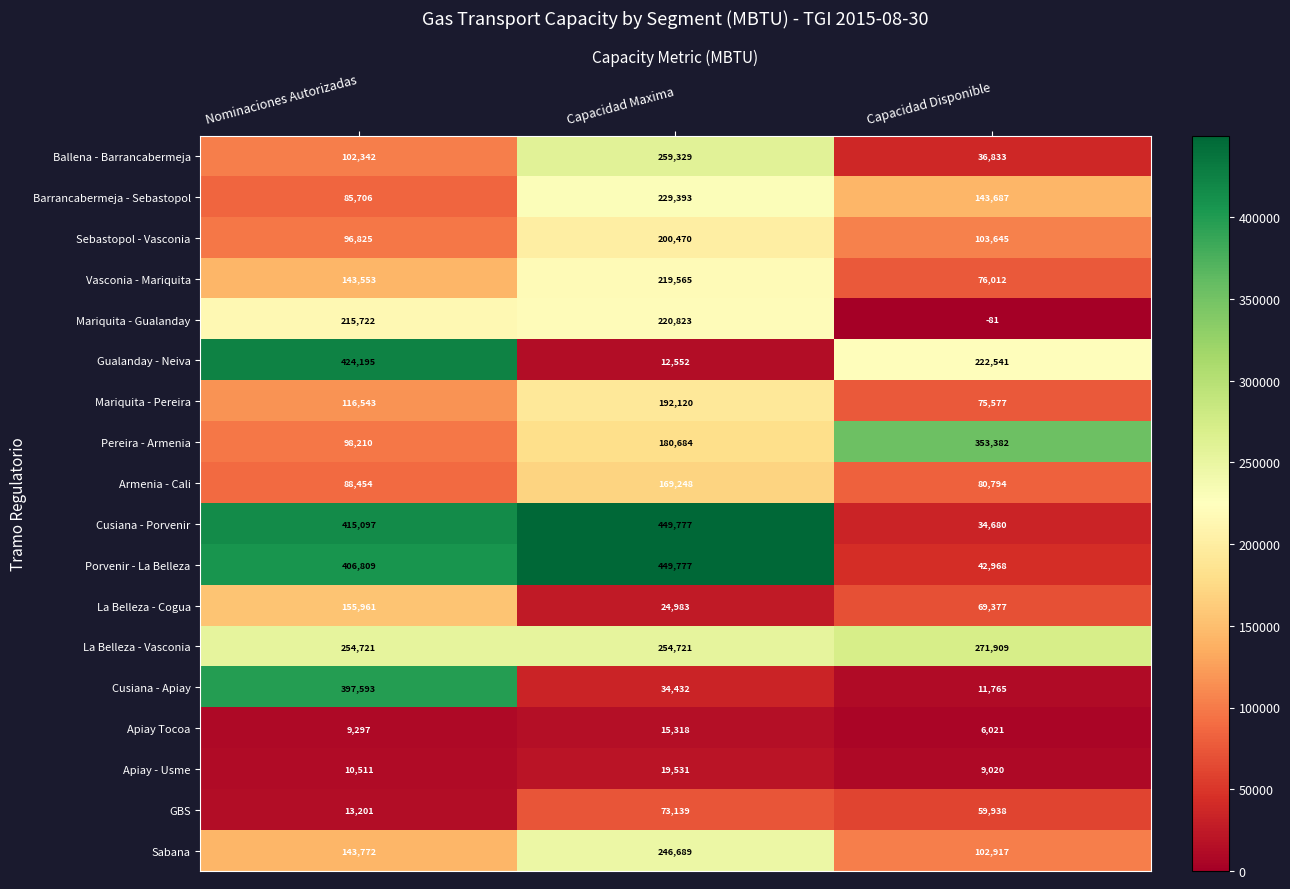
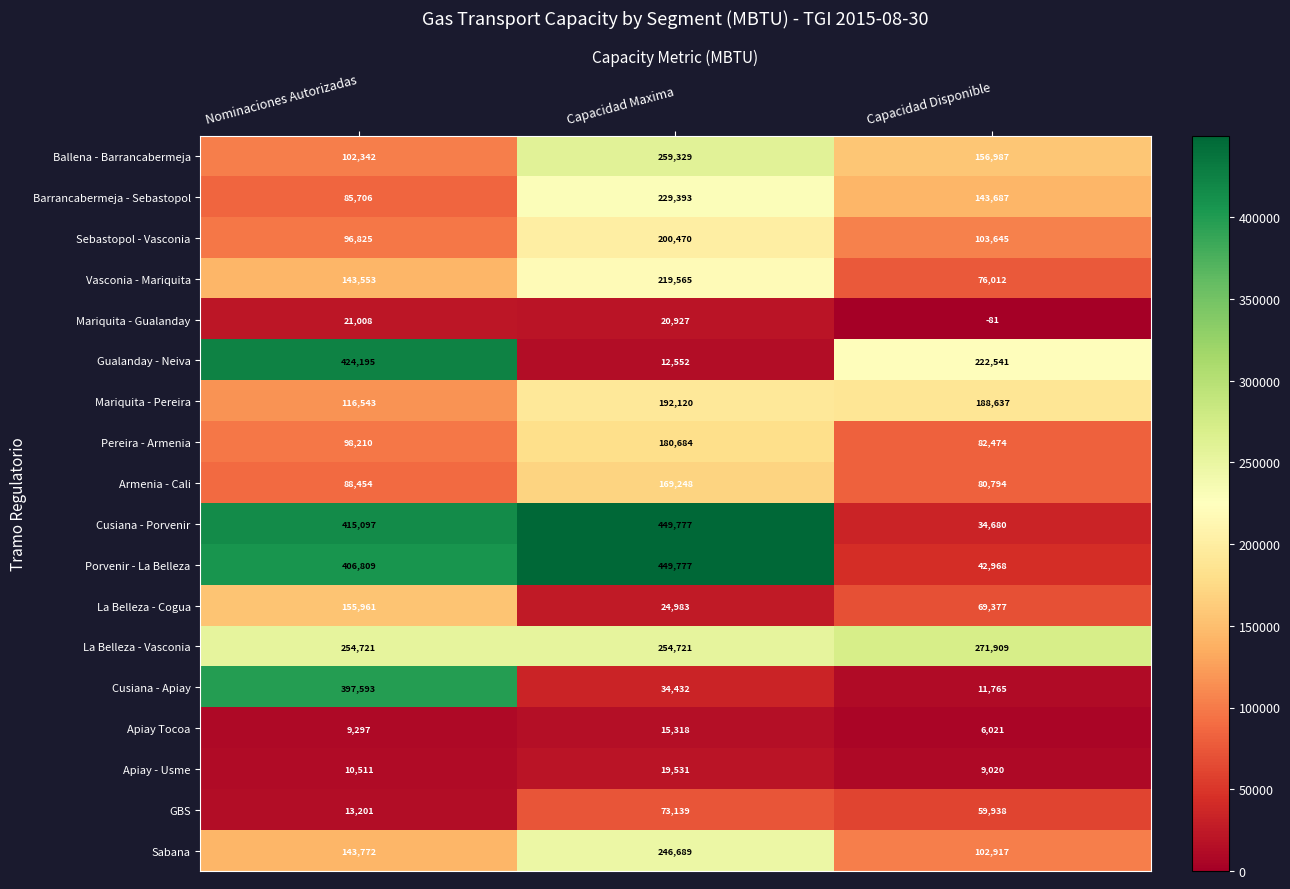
Ballena - Barrancabermeja, Capacidad Disponible: 36,833 -> 156,987
Mariquita - Gualanday, Nominaciones Autorizadas: 215,722 -> 21,008
Mariquita - Gualanday, Capacidad Maxima: 220,823 -> 20,927
Mariquita - Pereira, Capacidad Disponible: 75,577 -> 188,637
Pereira - Armenia, Capacidad Disponible: 353,382 -> 82,474
